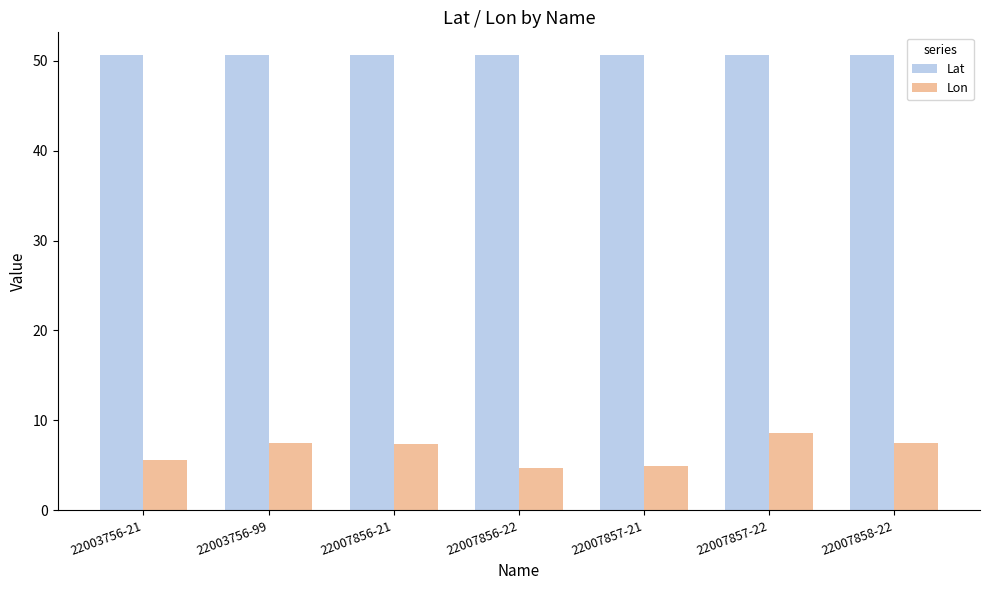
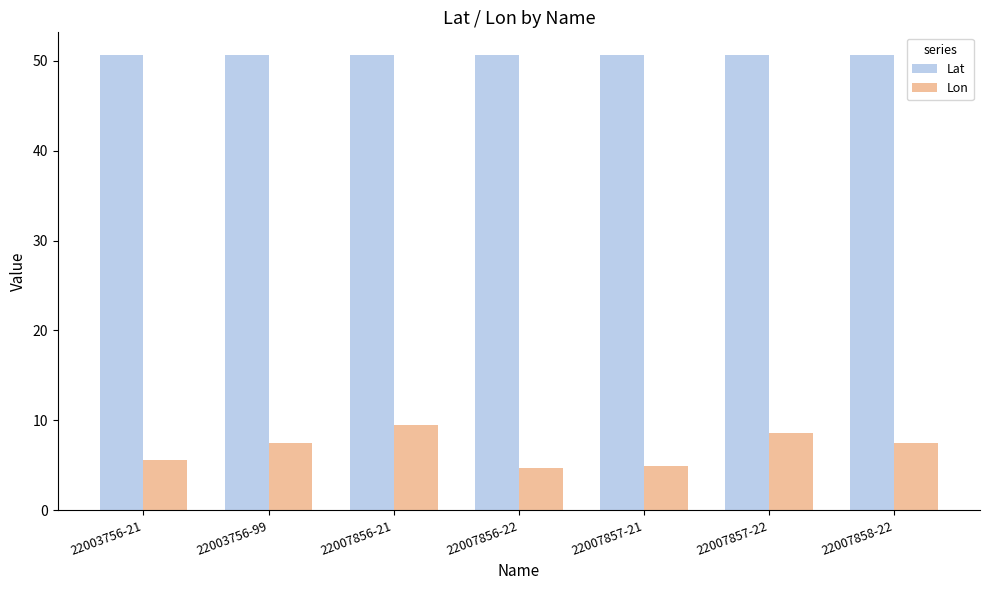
Lon, 22007856-21: 7 -> 9
